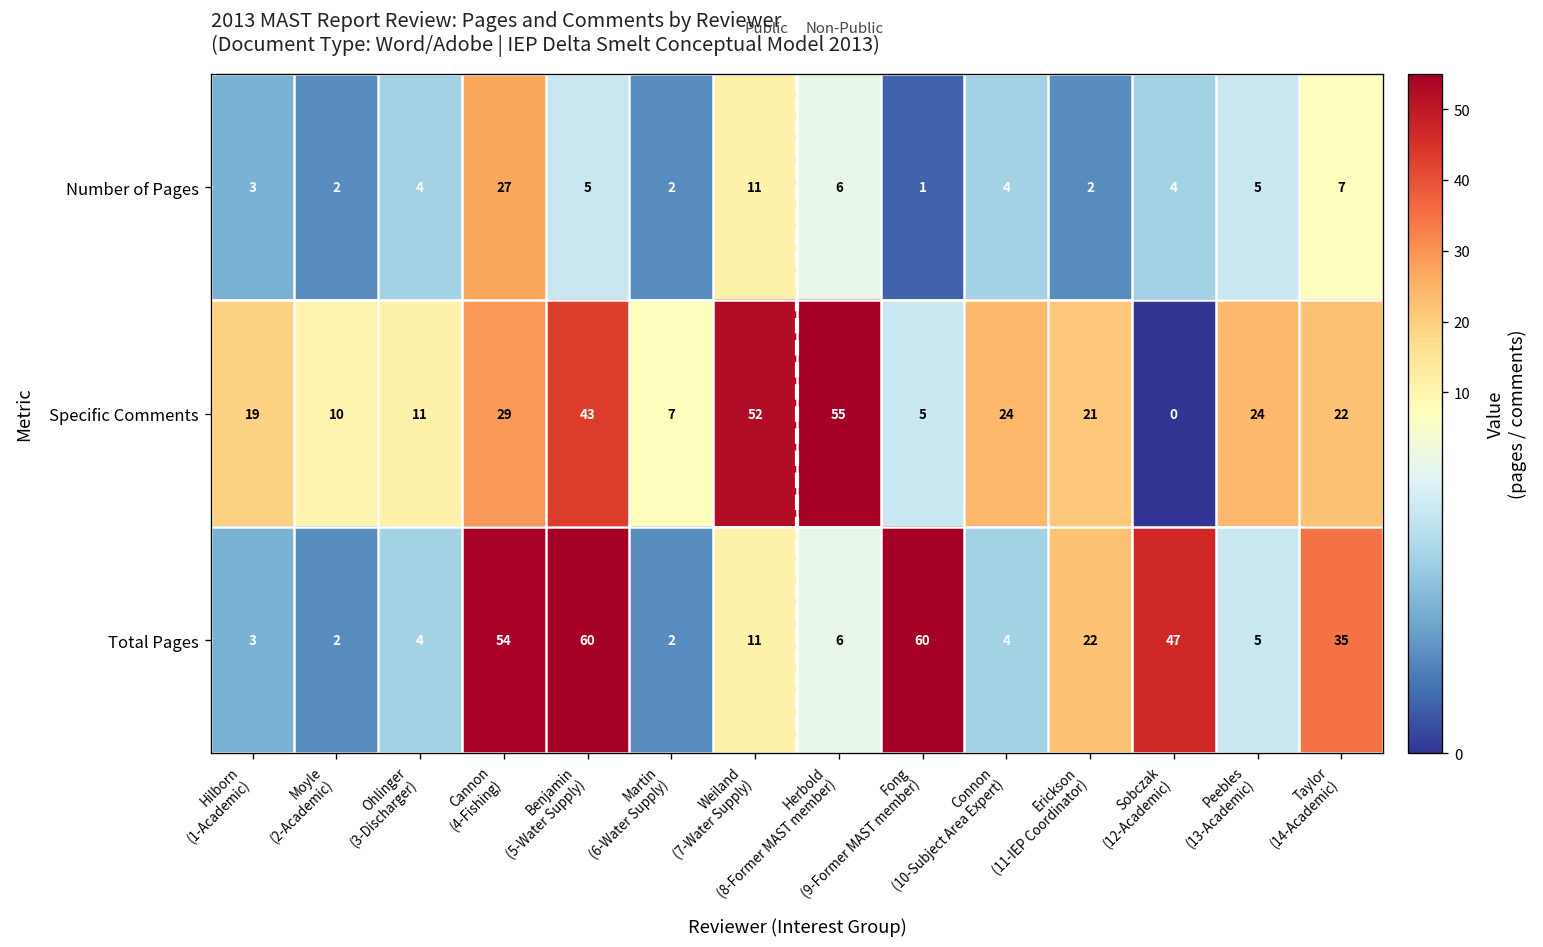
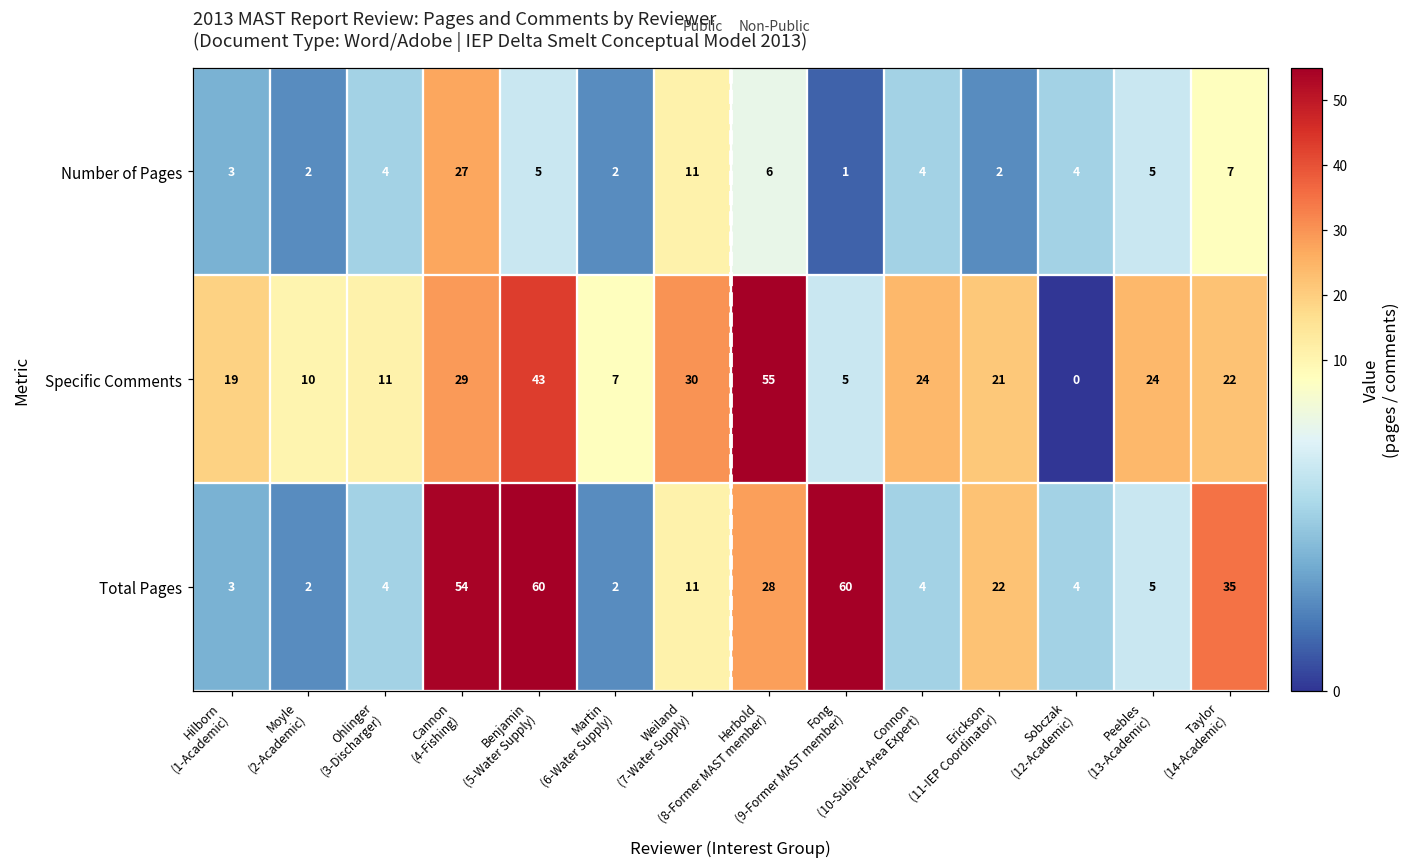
Specific Comments, Weiland (7-Water Supply): 52 -> 30
Total Pages, Herbold (8-Former MAST member): 6 -> 28
Total Pages, Sobczak (12-Academic): 47 -> 4
